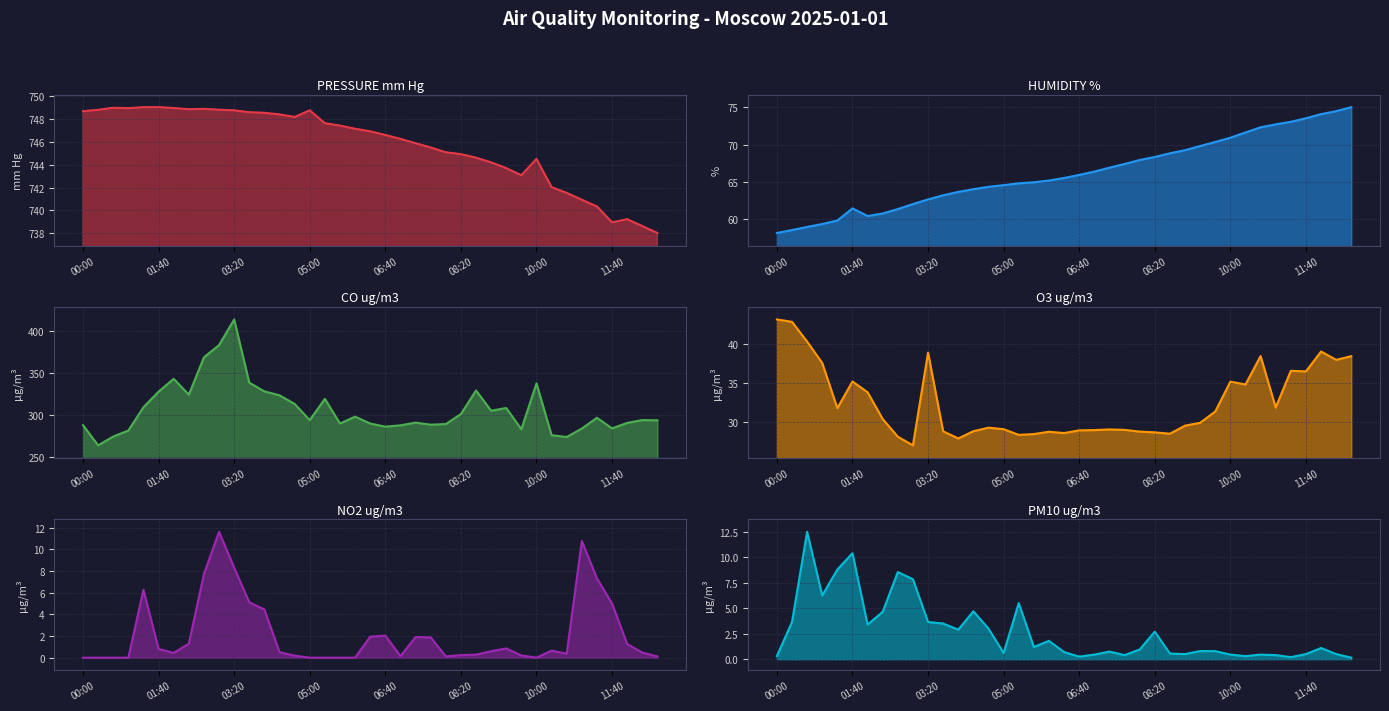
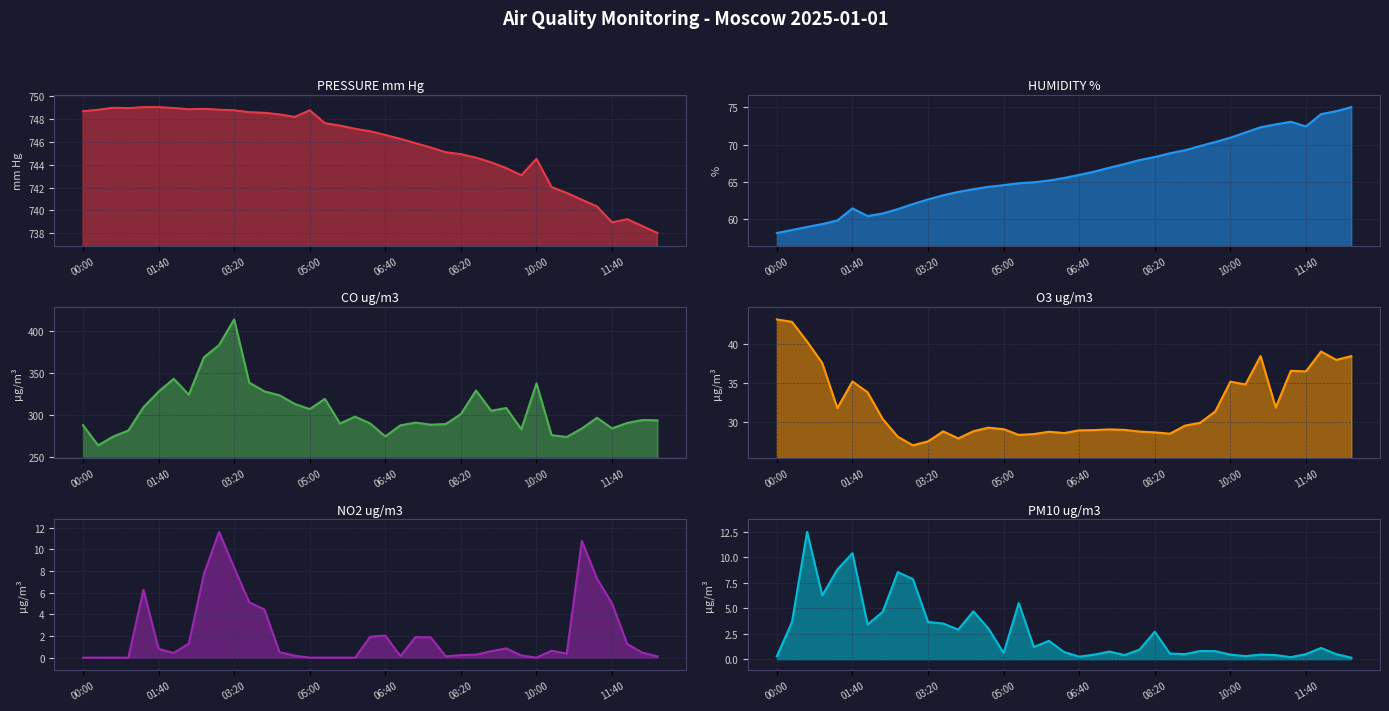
HUMIDITY %, 11:40: 74 -> 72
CO ug/m3, 05:00: 290 -> 310
CO ug/m3, 06:40: 290 -> 270
O3 ug/m3, 03:20: 39 -> 28
